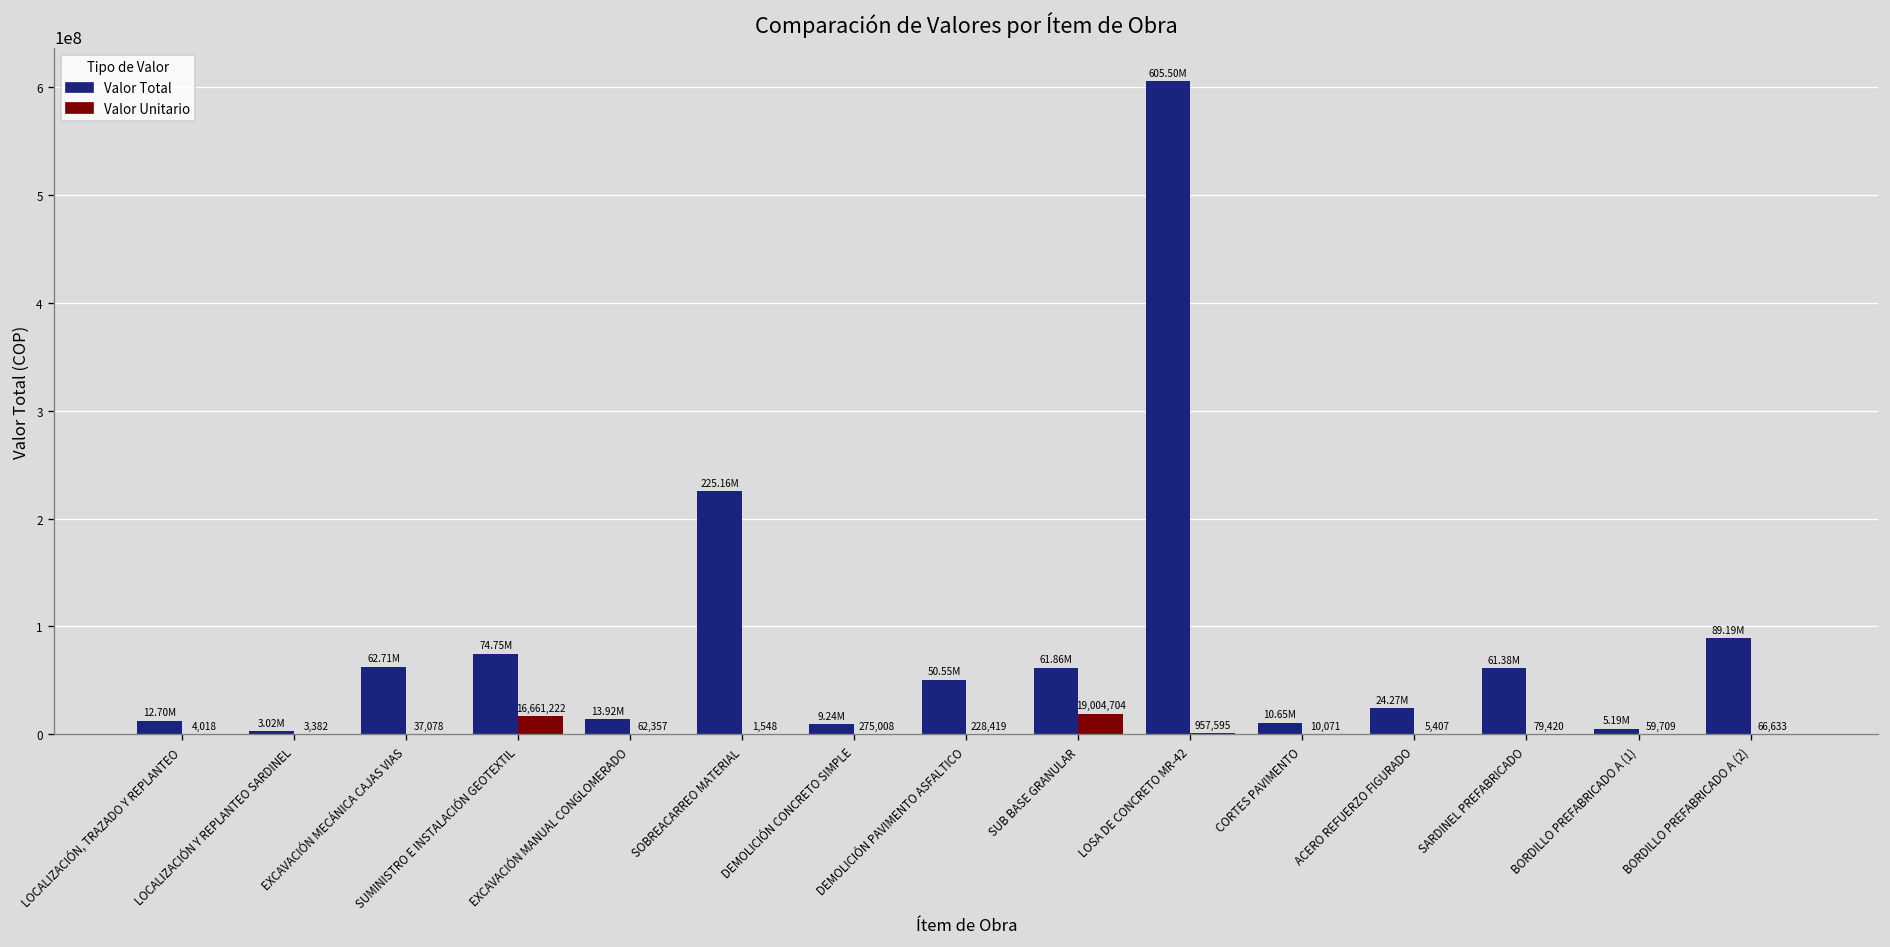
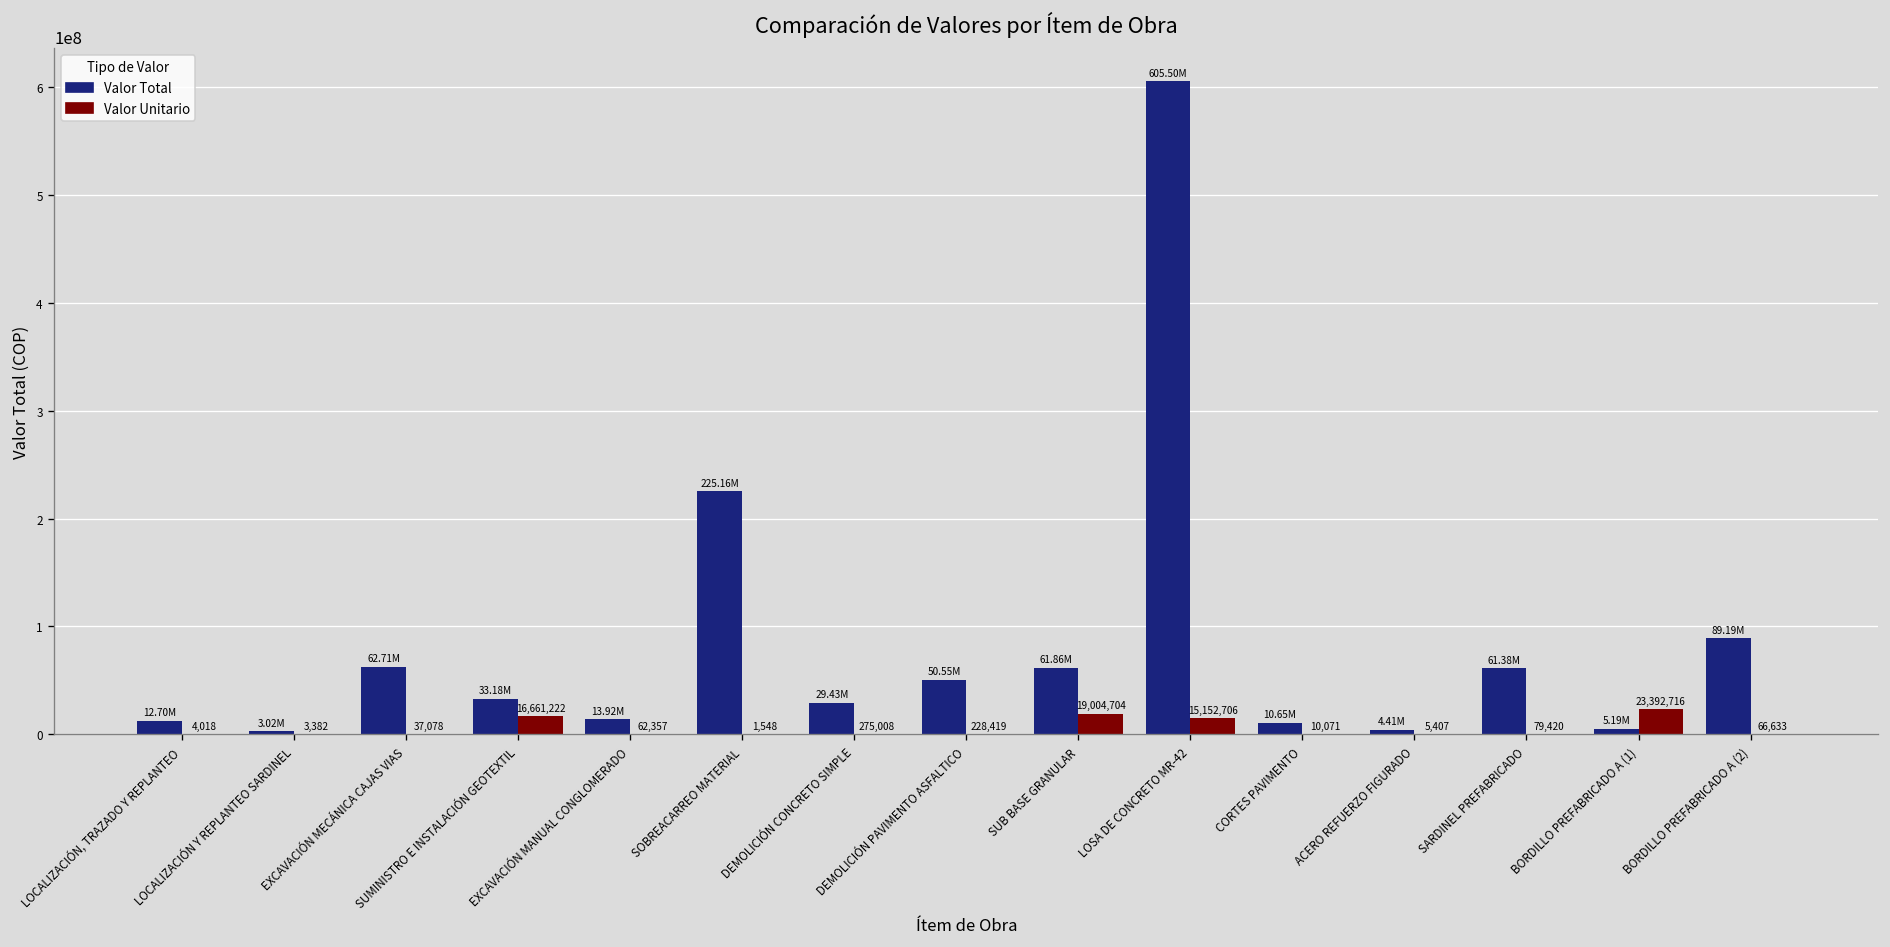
Valor Total, SUMINISTRO E INSTALACIÓN GEOTEXTIL: 74.75M -> 33.18M
Valor Total, DEMOLICIÓN CONCRETO SIMPLE: 9.24M -> 29.43M
Valor Unitario, LOSA DE CONCRETO MR-42: 957,595 -> 15,152,706
Valor Total, ACERO REFUERZO FIGURADO: 24.27M -> 4.41M
Valor Unitario, BORDILLO PREFABRICADO A (1): 59,709 -> 23,392,716
